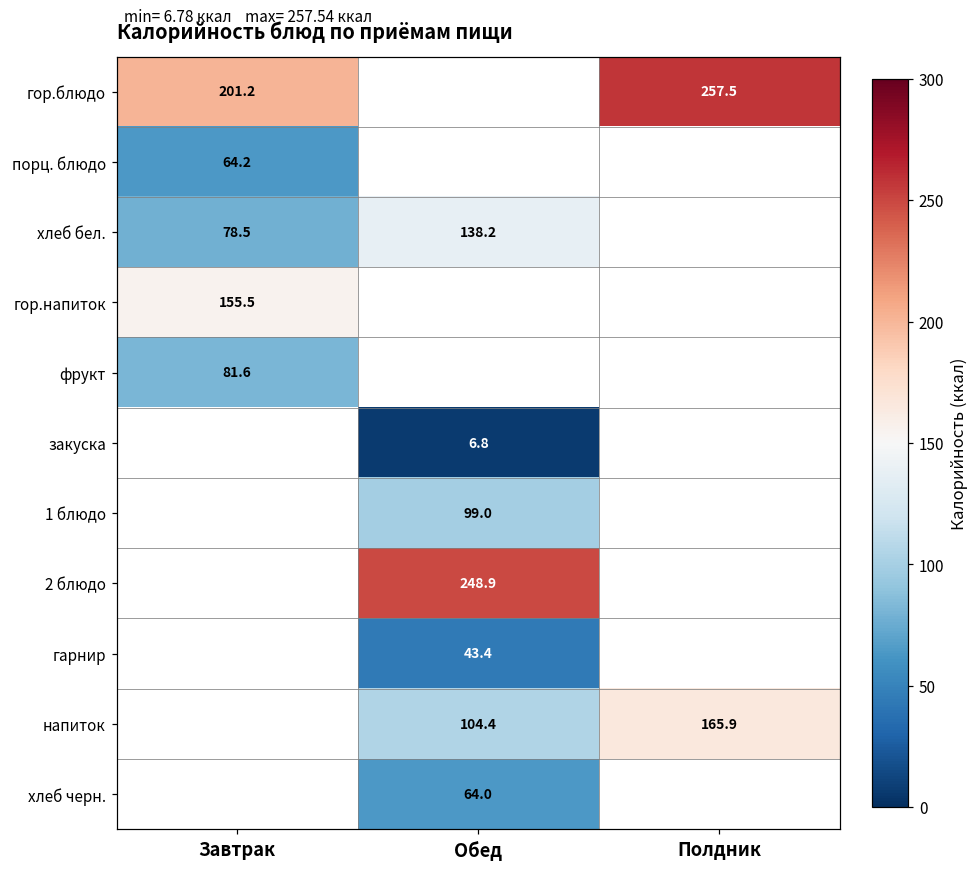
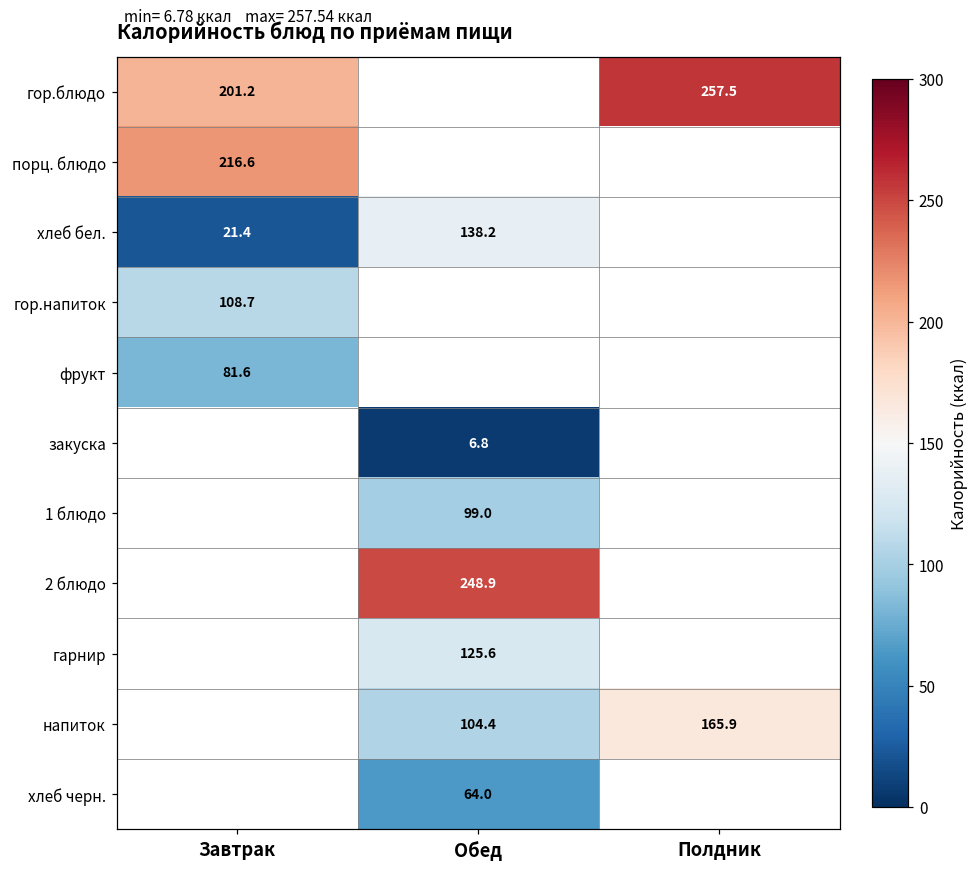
порц. блюдо, Завтрак: 64.2 -> 216.6
хлеб бел., Завтрак: 78.5 -> 21.4
гор.напиток, Завтрак: 155.5 -> 108.7
гарнир, Обед: 43.4 -> 125.6
